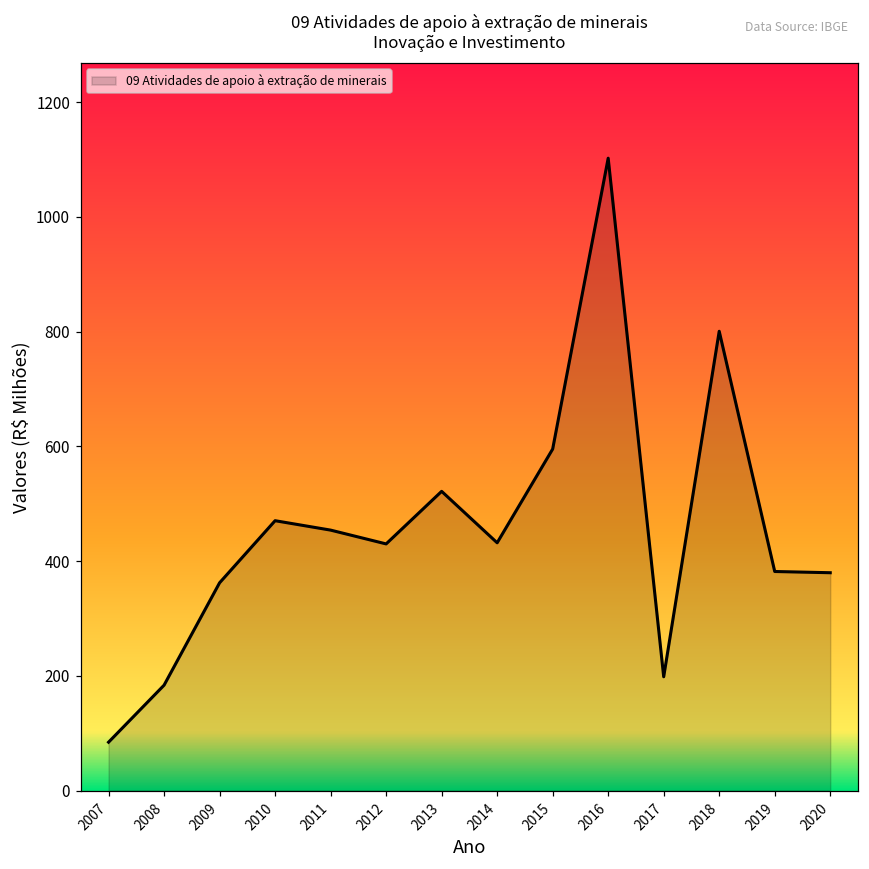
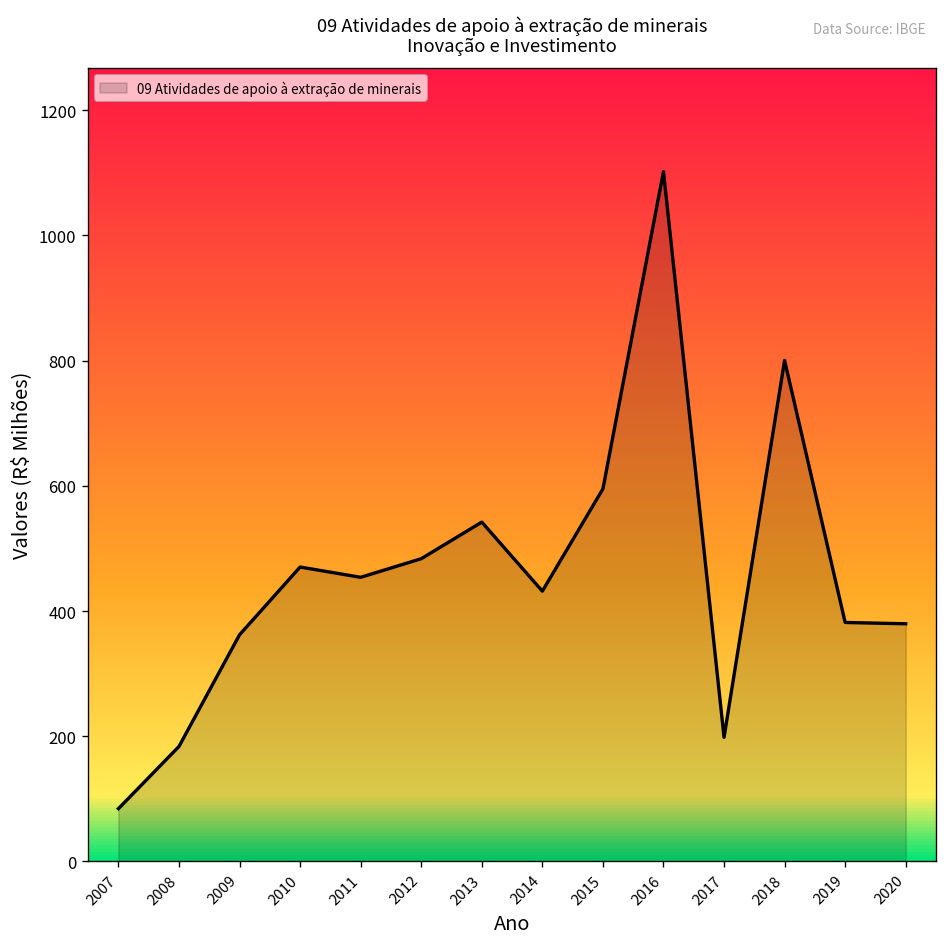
2012: 430 -> 480
2013: 520 -> 540
